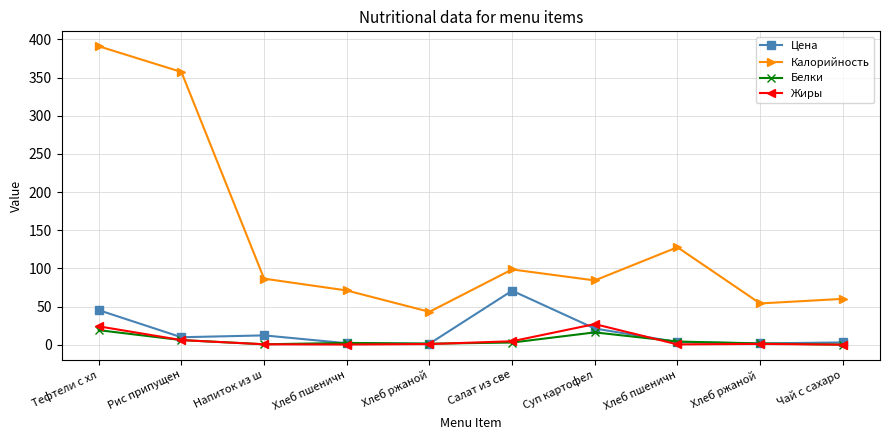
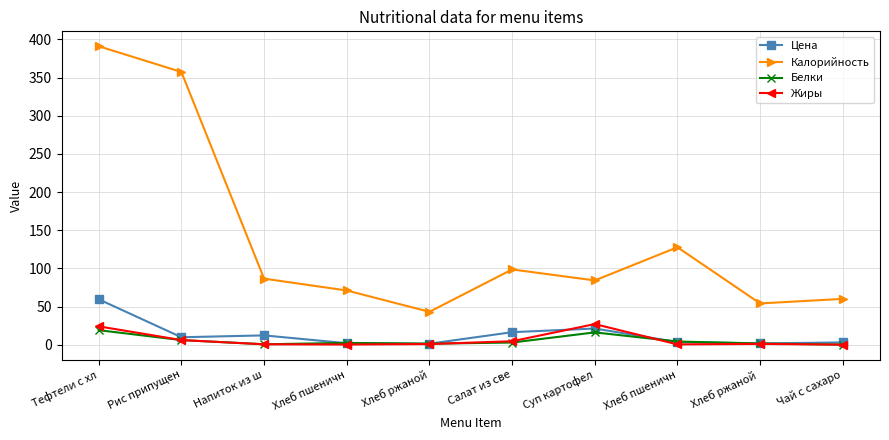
Цена, Тефтели c хл: 50 -> 60
Цена, Салат из све: 70 -> 20
